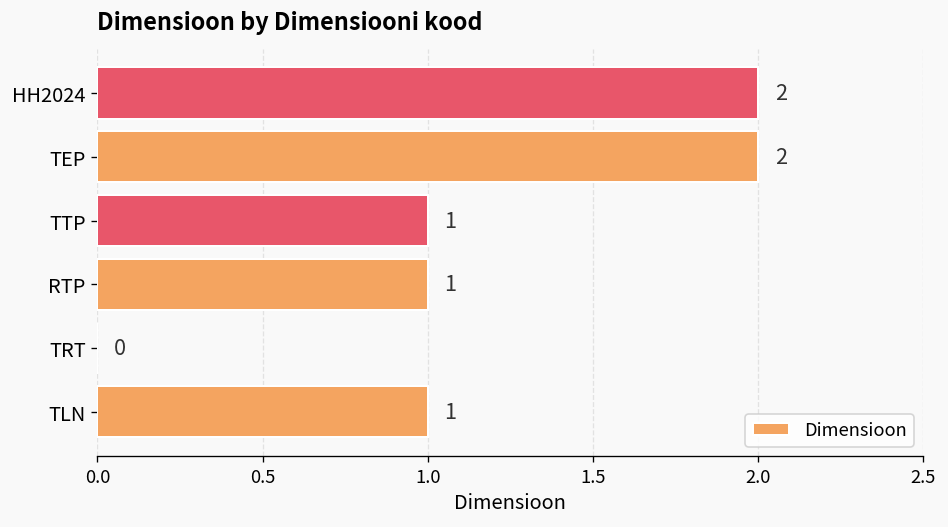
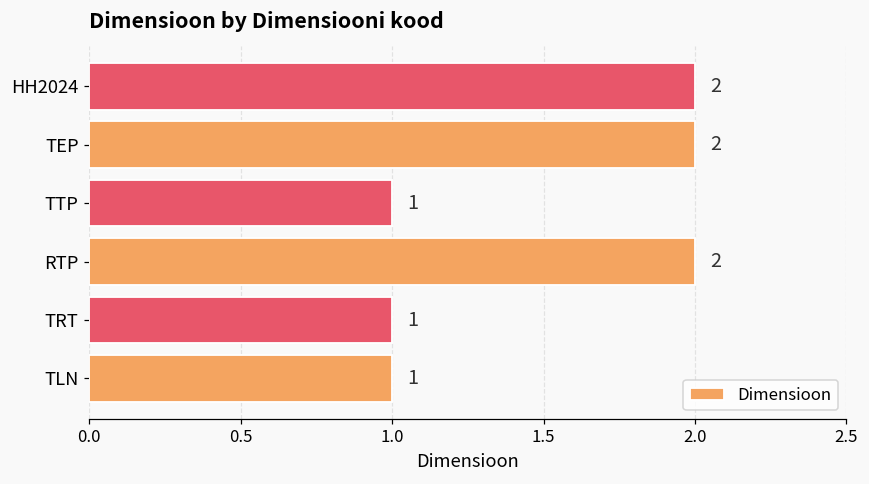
RTP: 1 -> 2
TRT: 0 -> 1
